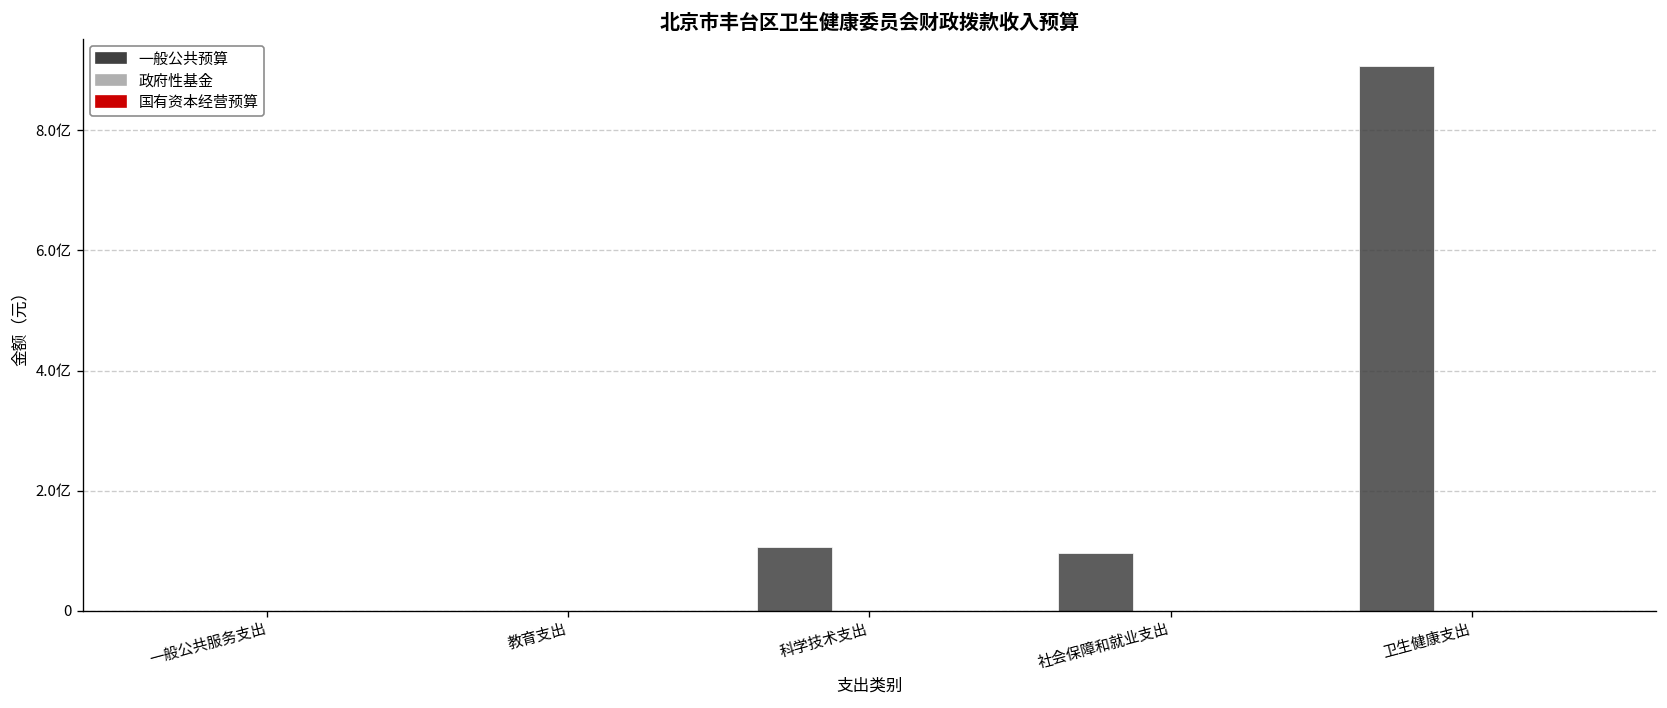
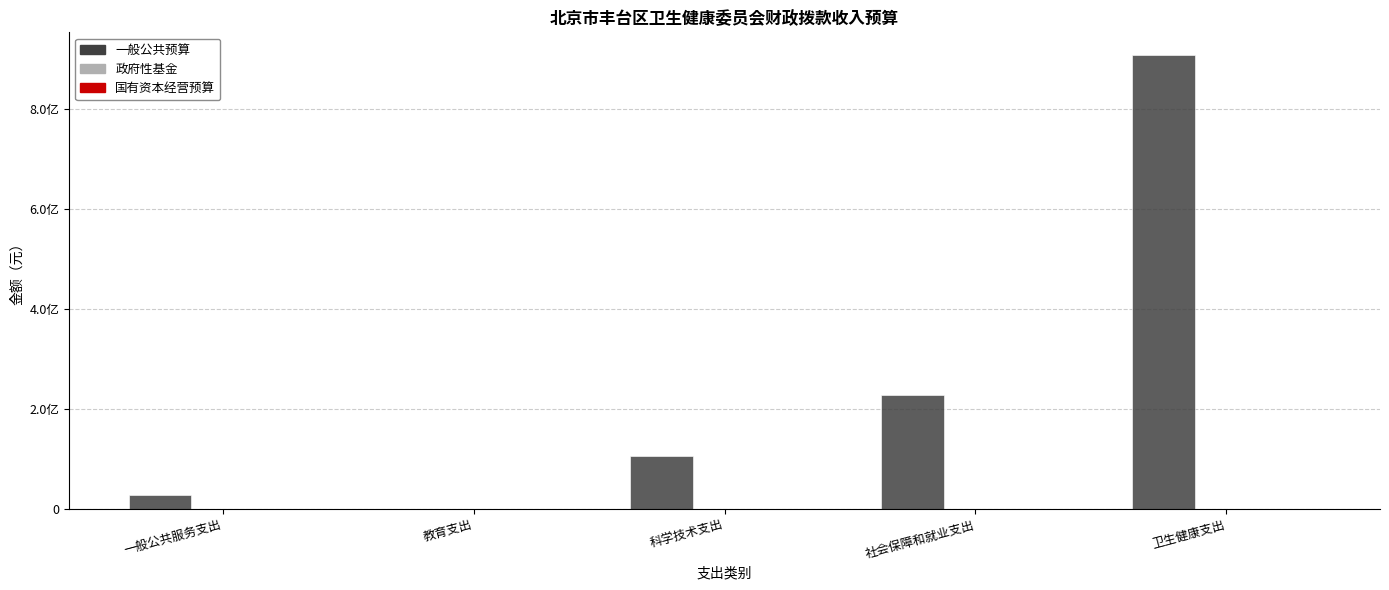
一般公共预算, 一般公共服务支出: 0.0亿 -> 0.3亿
一般公共预算, 社会保障和就业支出: 1.0亿 -> 2.3亿
